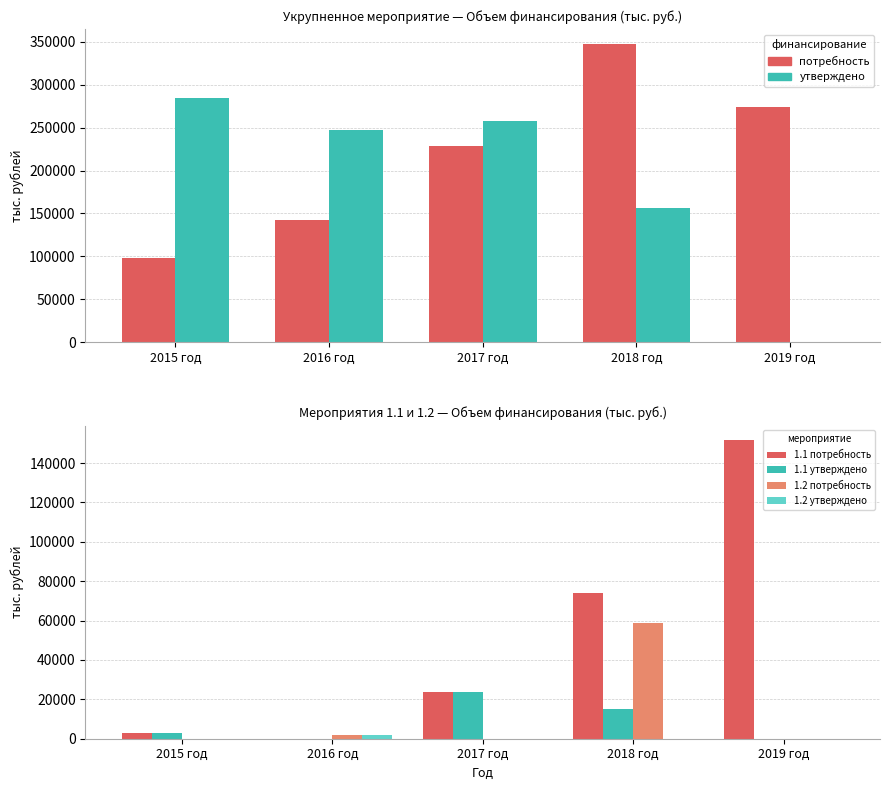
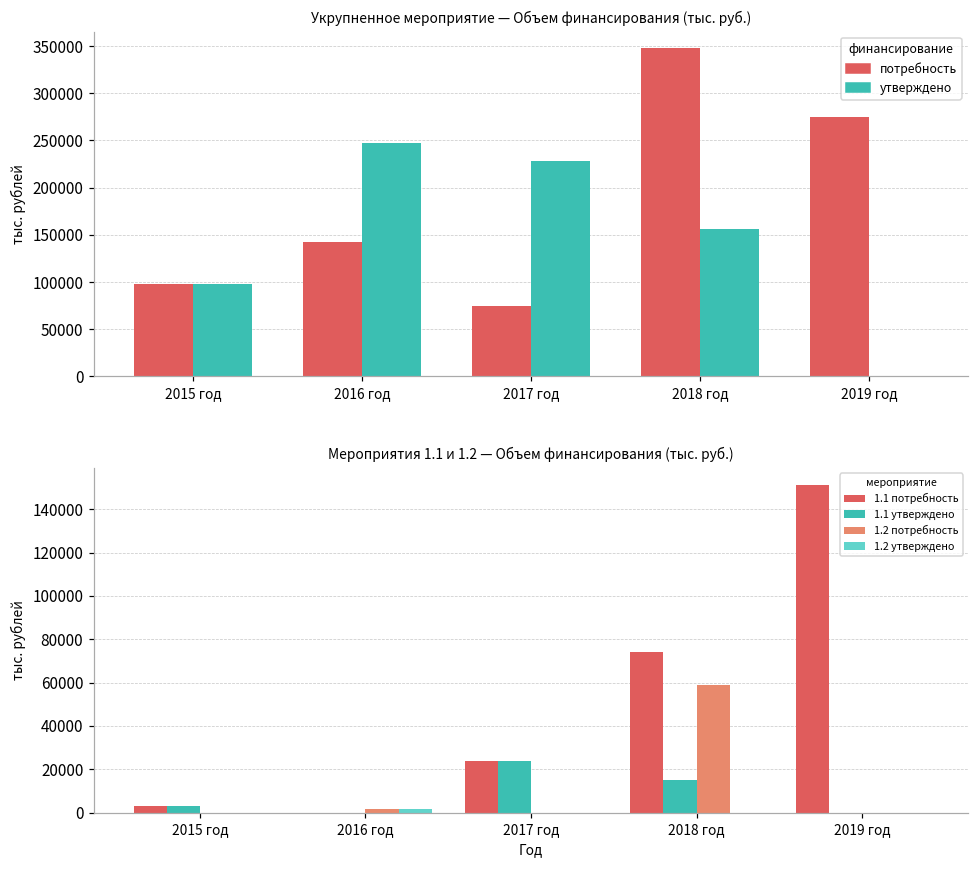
Укрупненное мероприятие — Объем финансирования (тыс. руб.), утверждено, 2015 год: 280000 -> 100000
Укрупненное мероприятие — Объем финансирования (тыс. руб.), потребность, 2017 год: 230000 -> 70000
Укрупненное мероприятие — Объем финансирования (тыс. руб.), утверждено, 2017 год: 260000 -> 230000
